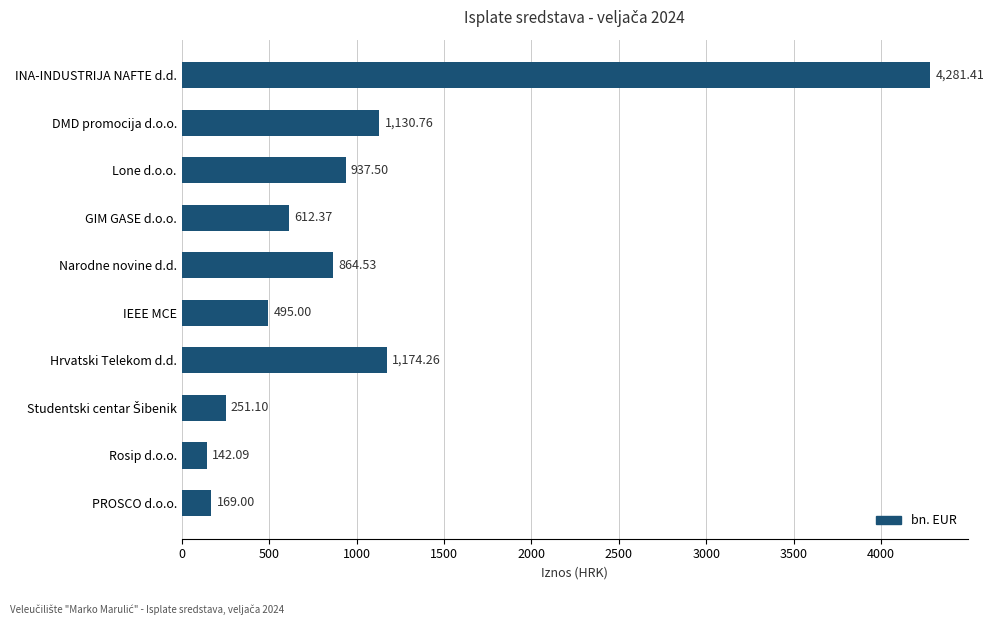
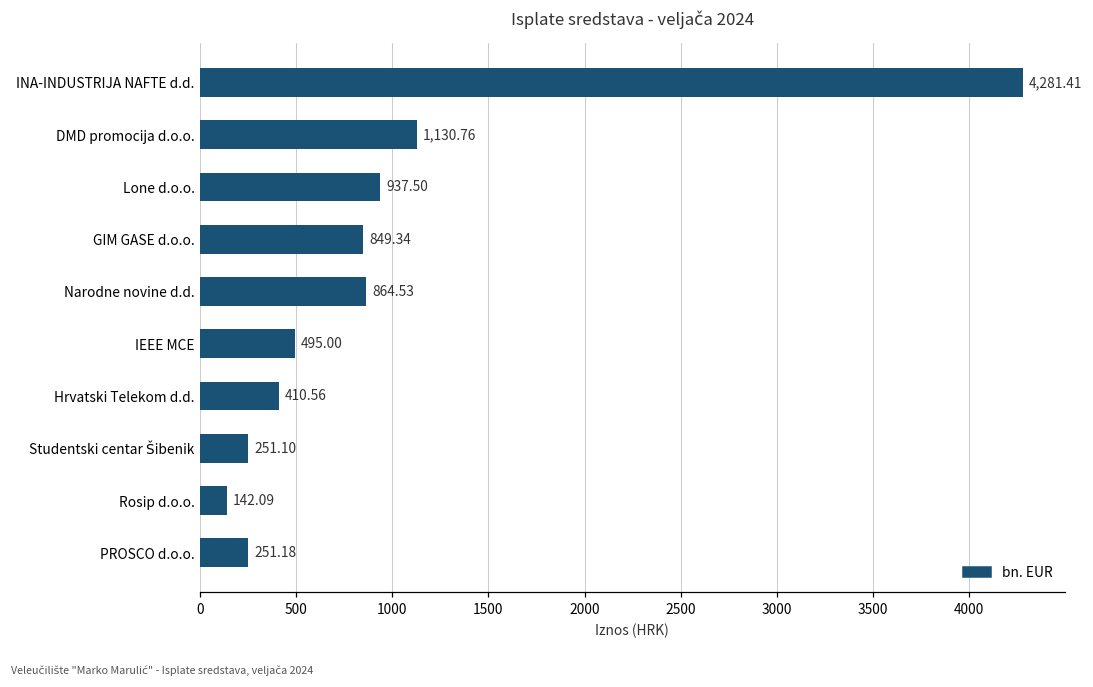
GIM GASE d.o.o.: 612.37 -> 849.34
Hrvatski Telekom d.d.: 1,174.26 -> 410.56
PROSCO d.o.o.: 169.00 -> 251.18
